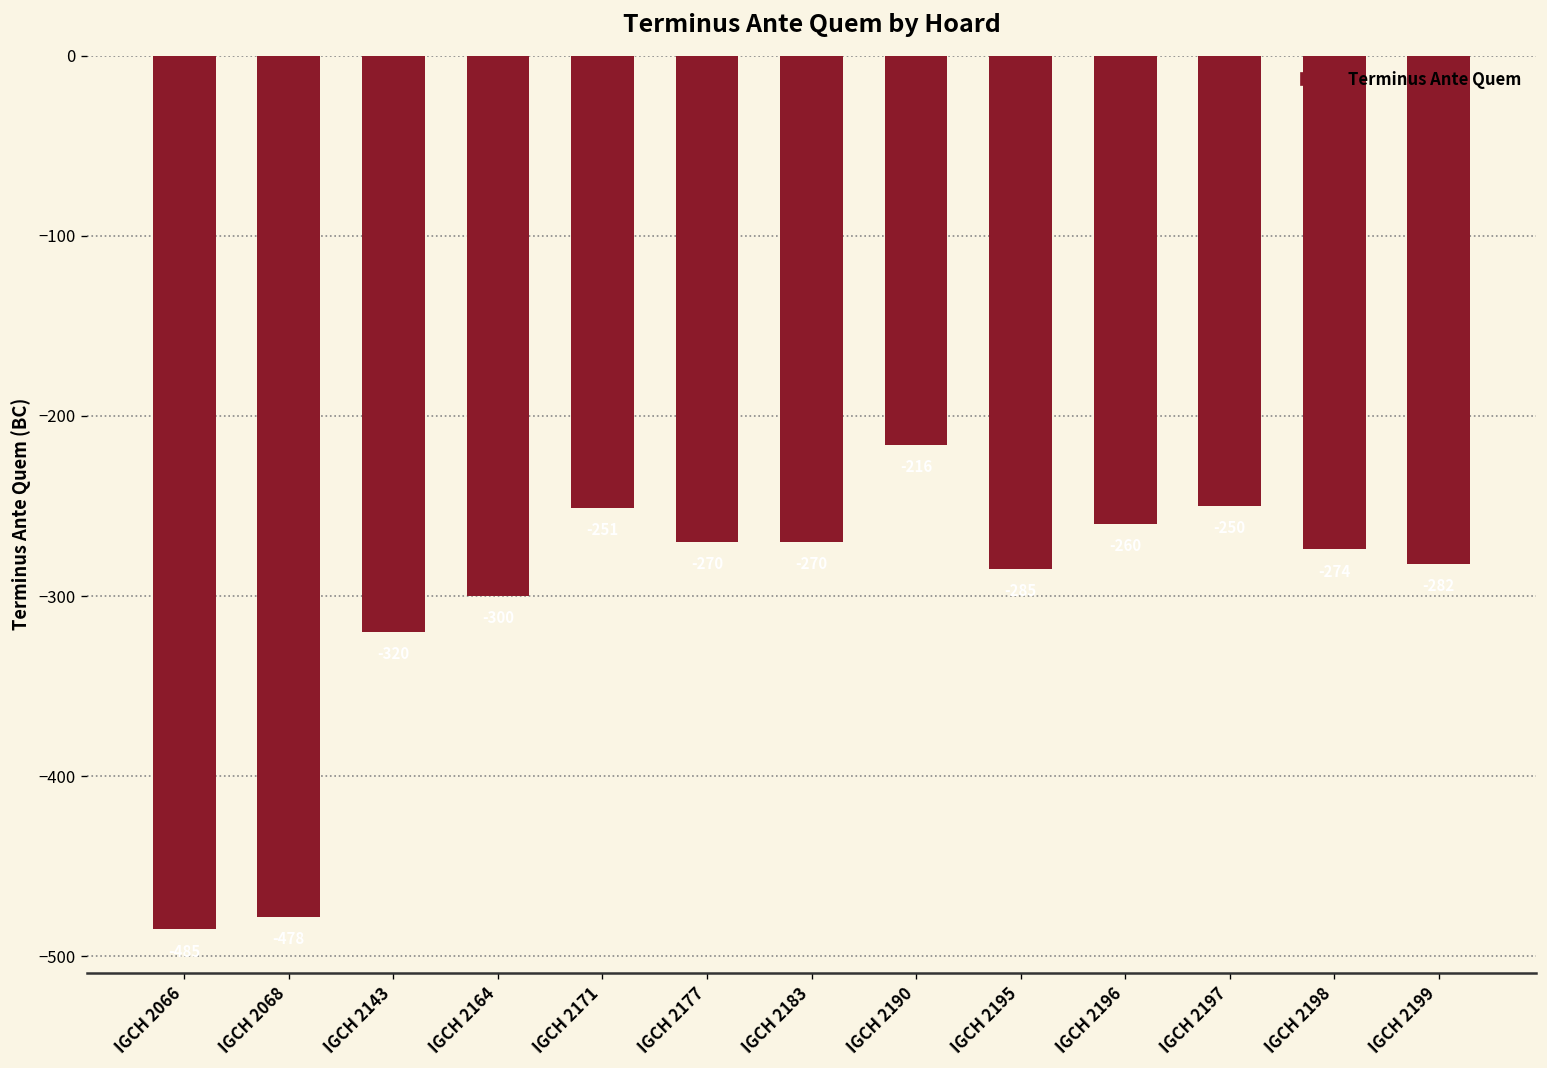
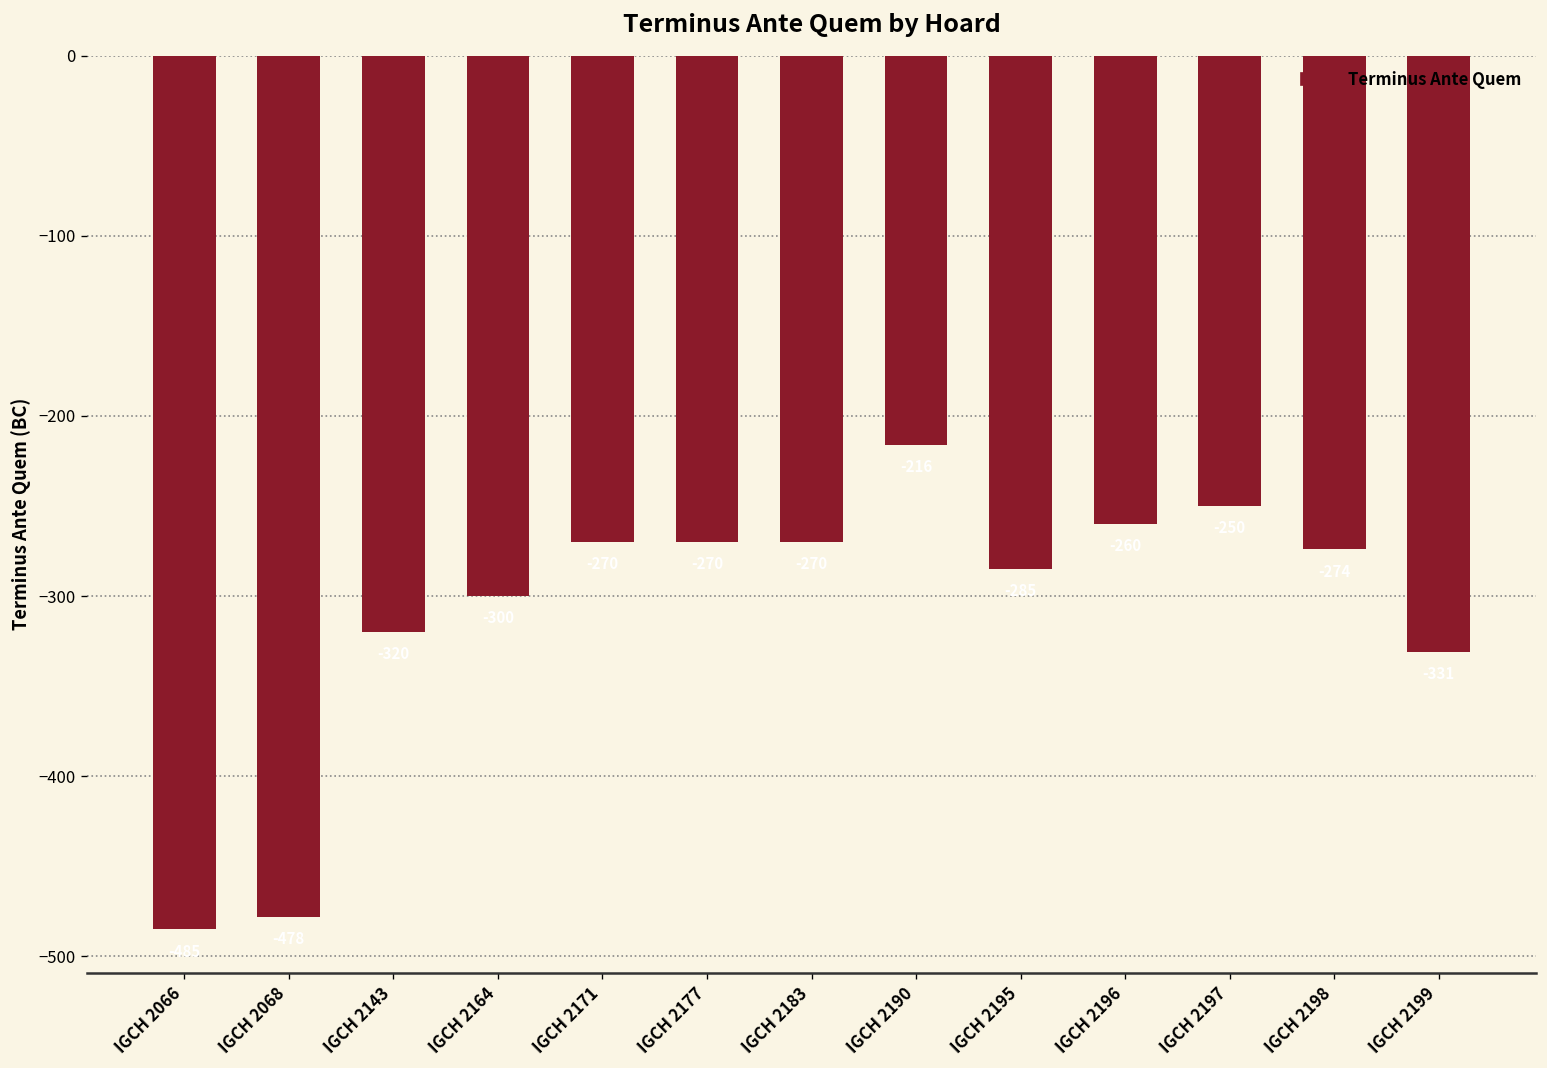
IGCH 2171: -251 -> -270
IGCH 2199: -282 -> -331
